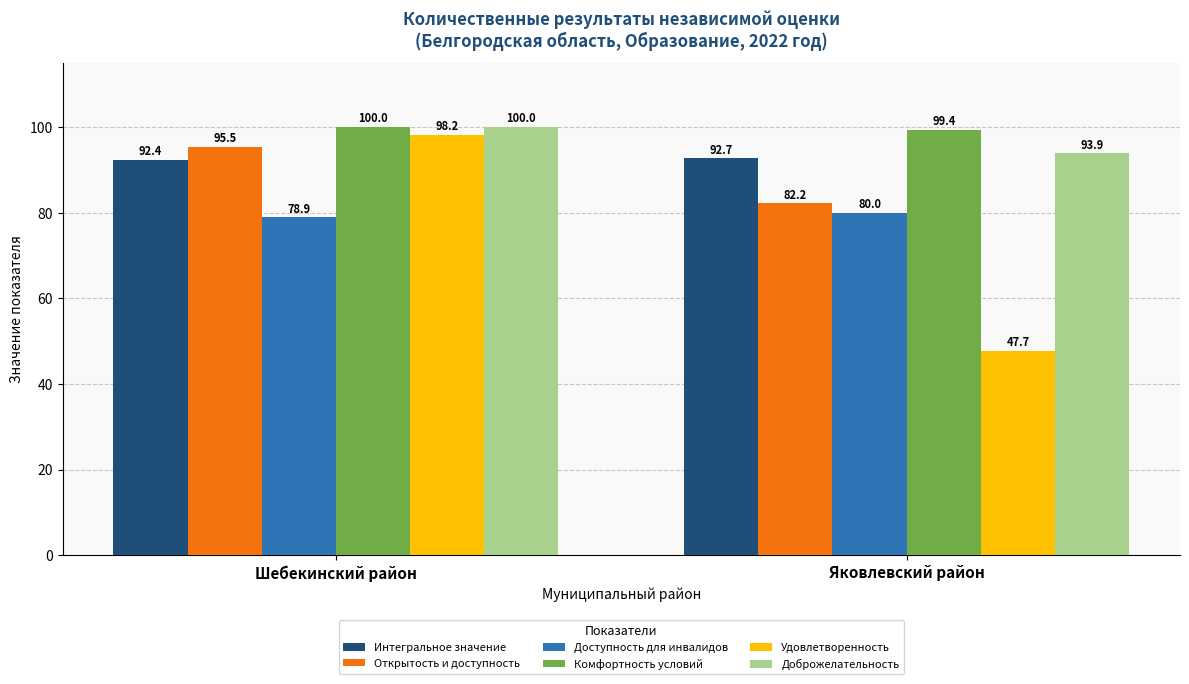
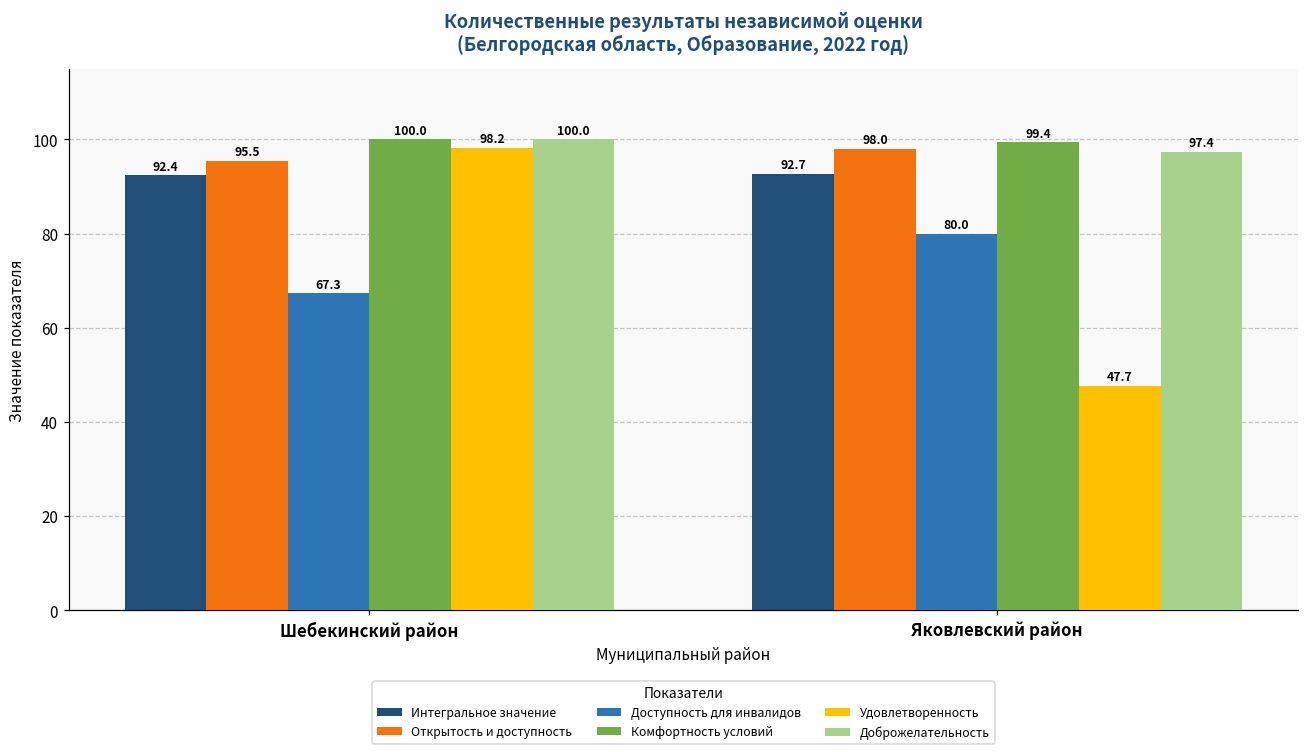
Доступность для инвалидов, Шебекинский район: 78.9 -> 67.3
Открытость и доступность, Яковлевский район: 82.2 -> 98.0
Доброжелательность, Яковлевский район: 93.9 -> 97.4
